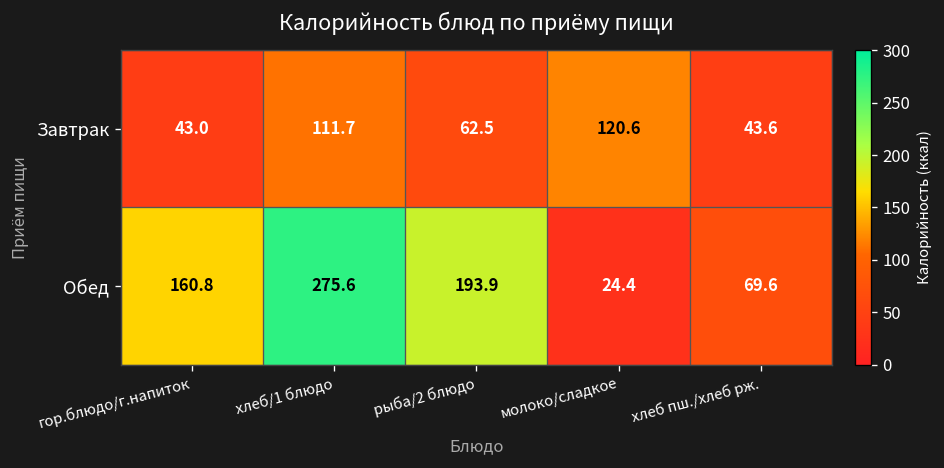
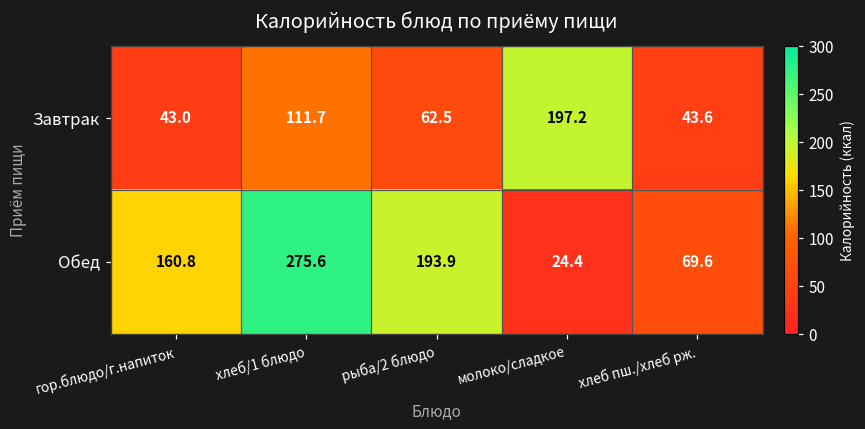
Завтрак, молоко/сладкое: 120.6 -> 197.2
